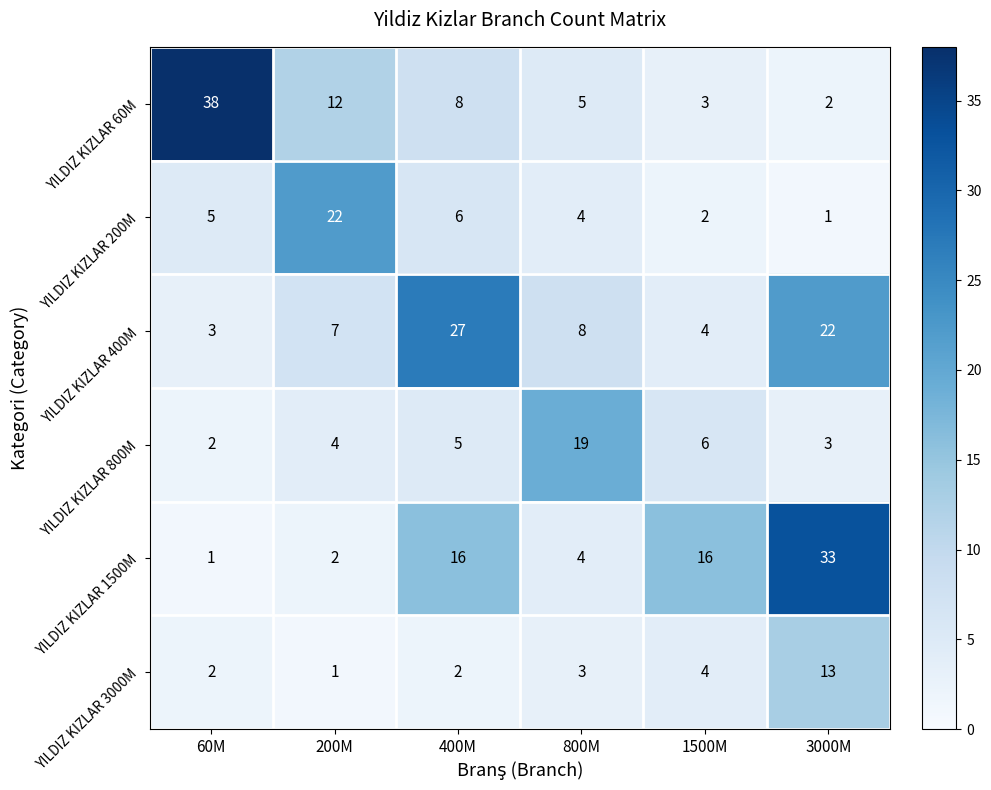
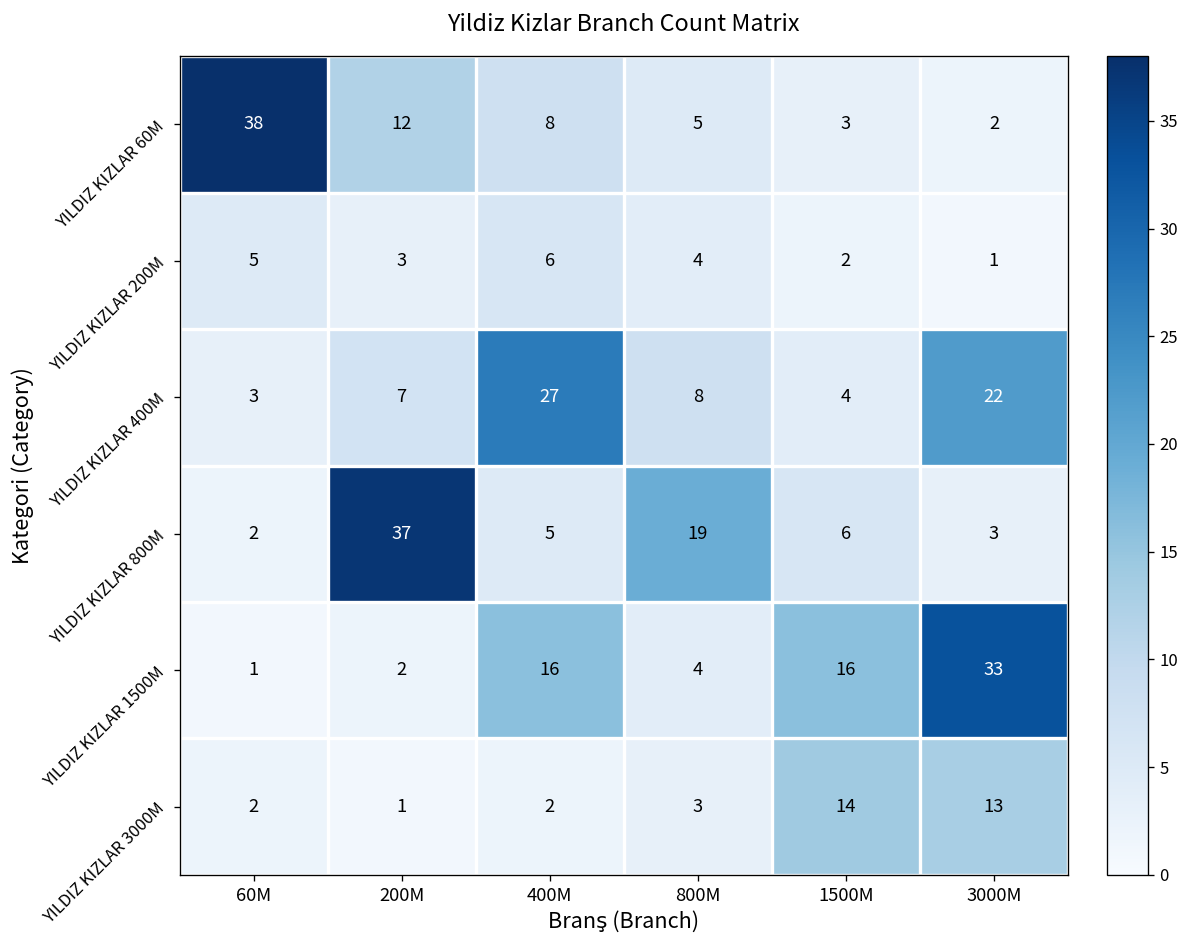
YILDIZ KIZLAR 200M, 200M: 22 -> 3
YILDIZ KIZLAR 800M, 200M: 4 -> 37
YILDIZ KIZLAR 3000M, 1500M: 4 -> 14
